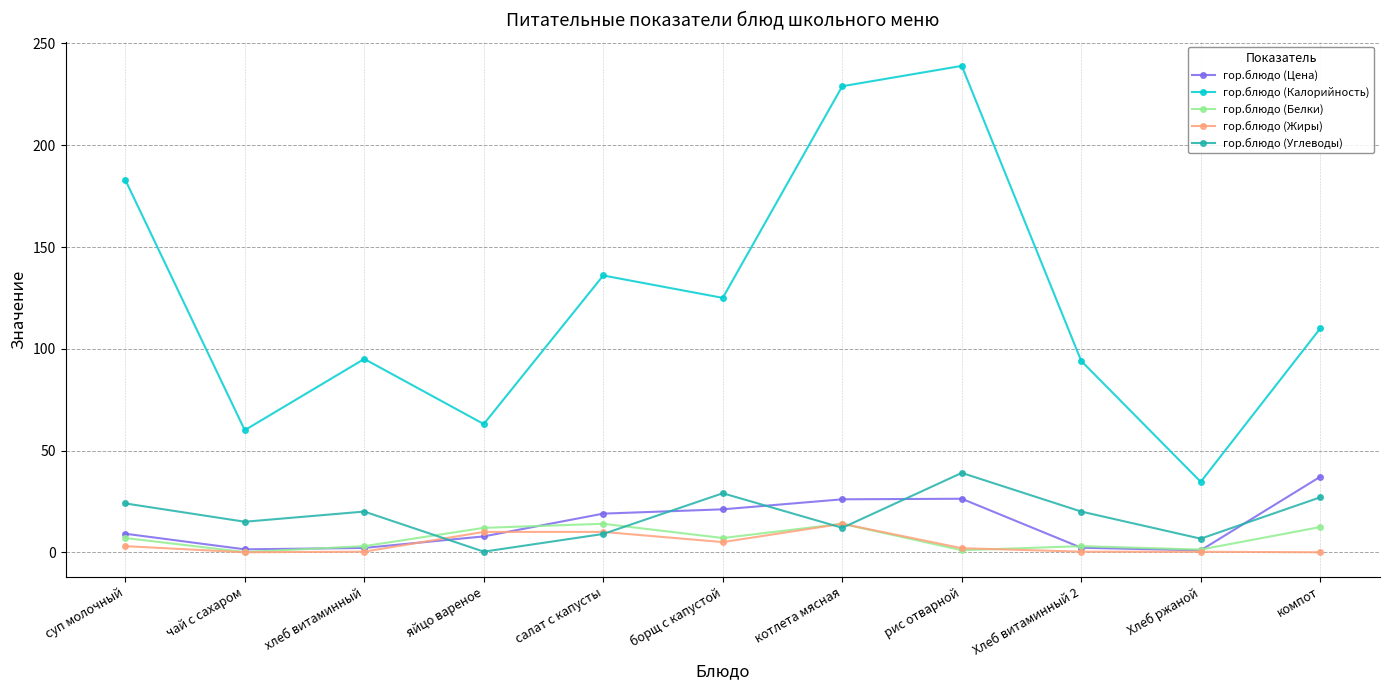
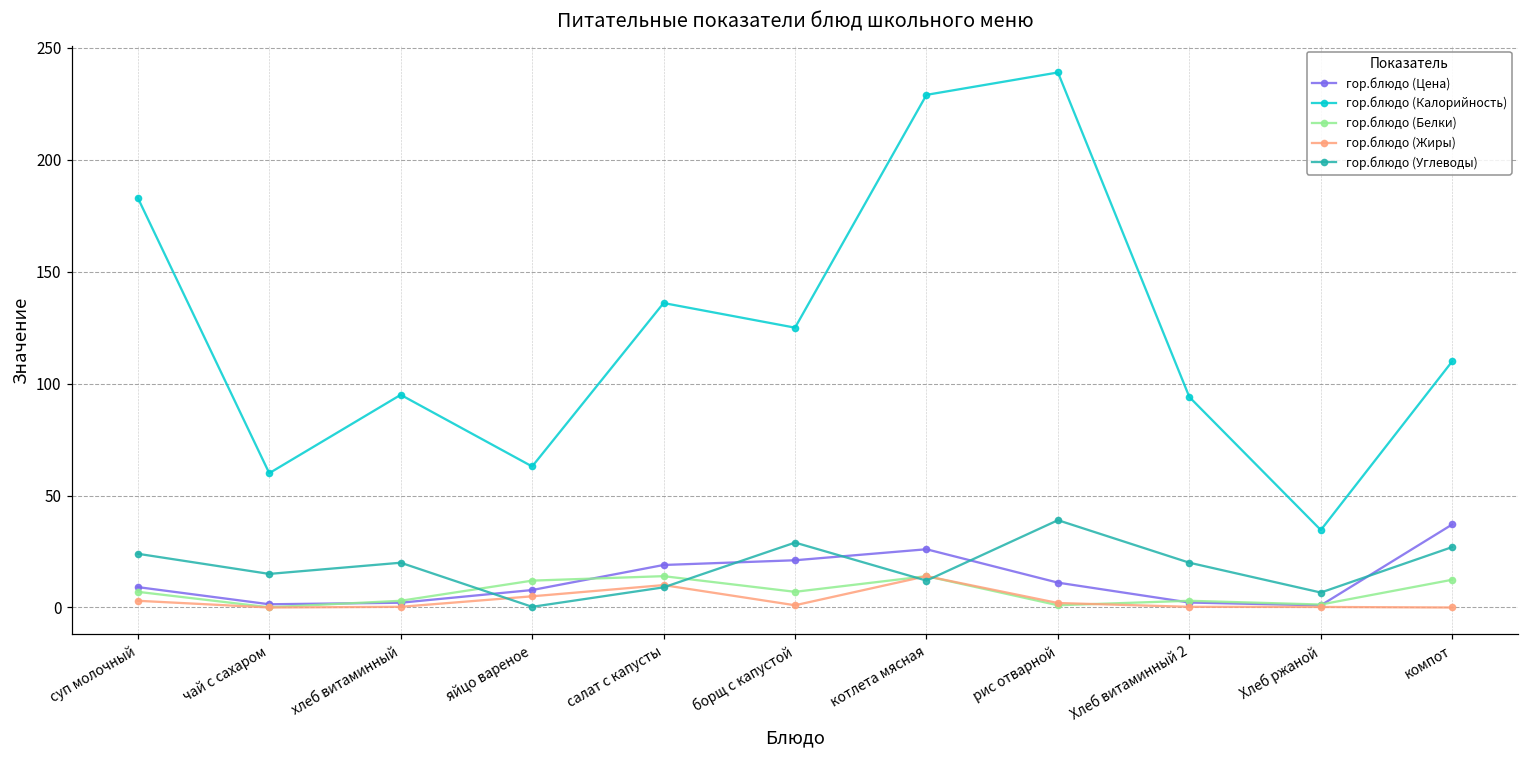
гор.блюдо (Жиры), яйцо вареное: 10 -> 5
гор.блюдо (Жиры), борщ с капустой: 5 -> 1
гор.блюдо (Цена), рис отварной: 26 -> 11
